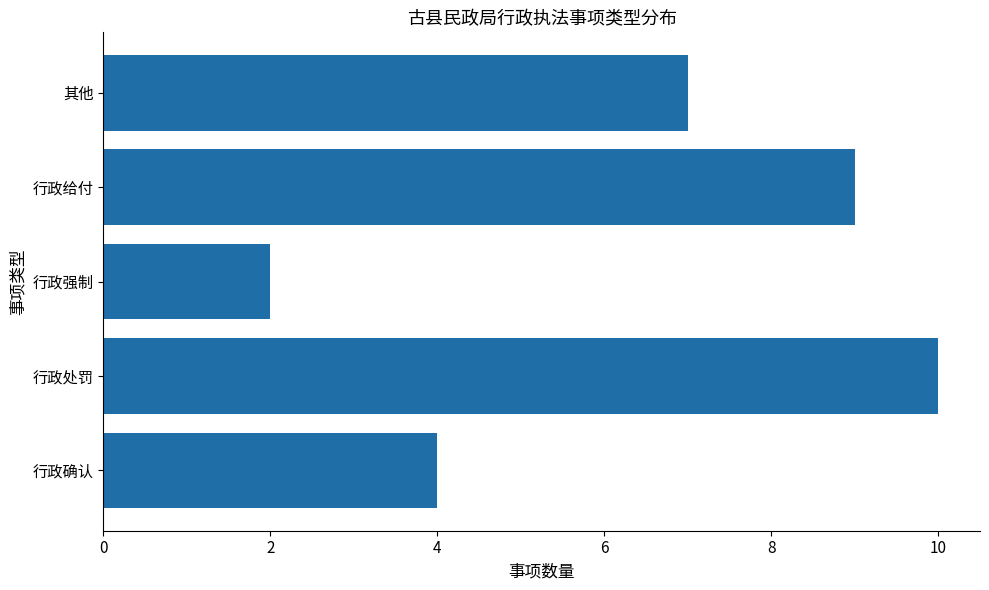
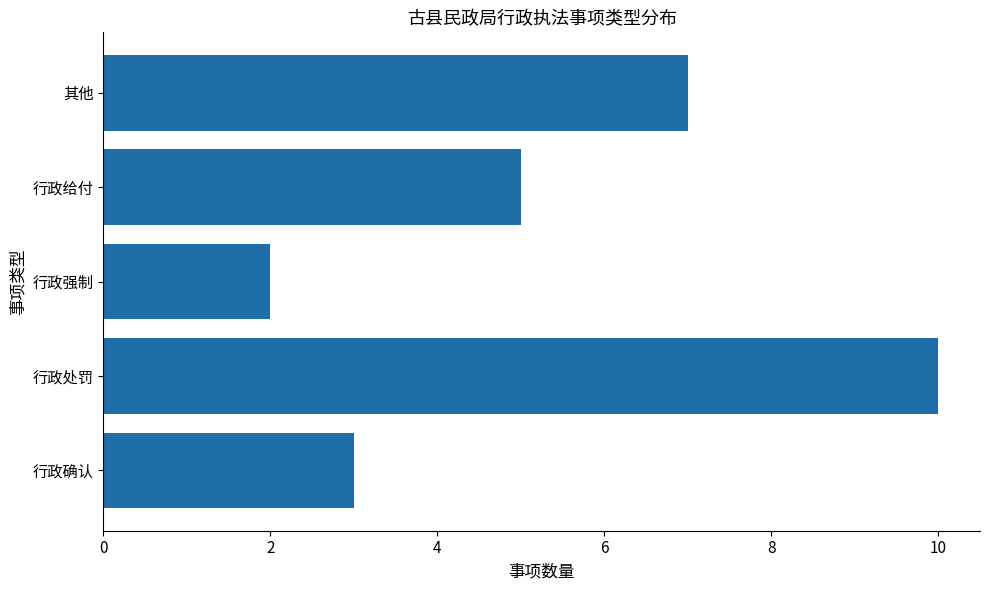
行政给付: 9 -> 5
行政确认: 4 -> 3
